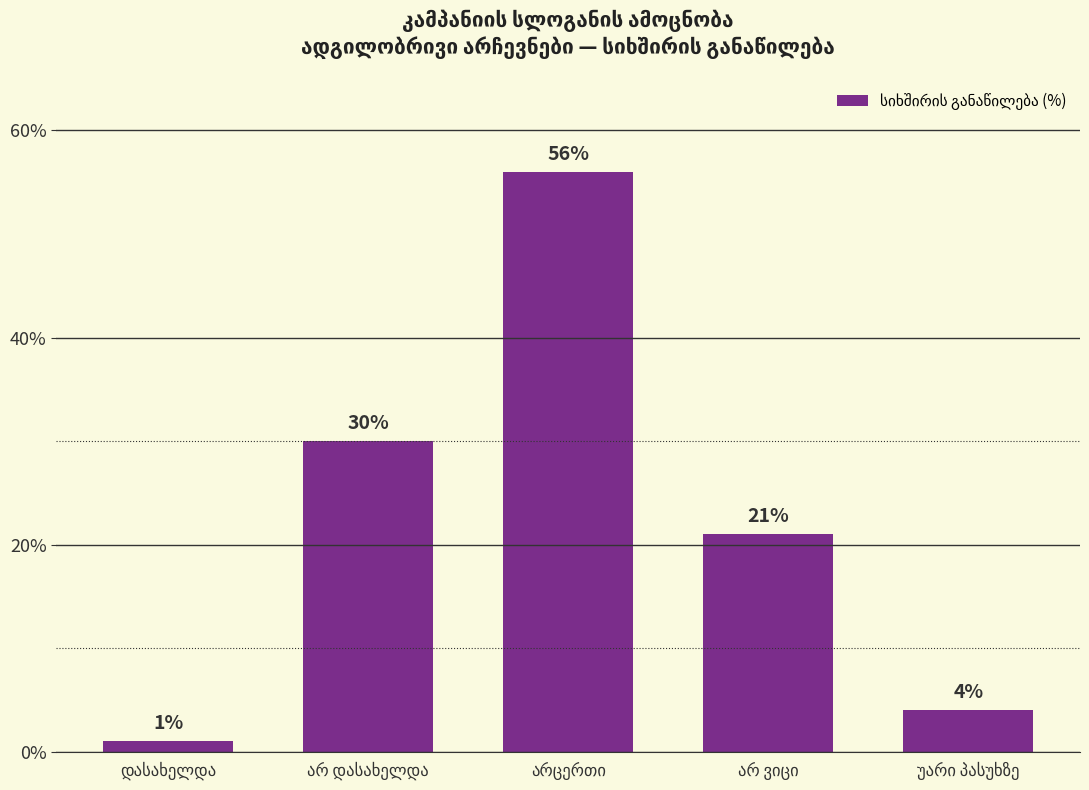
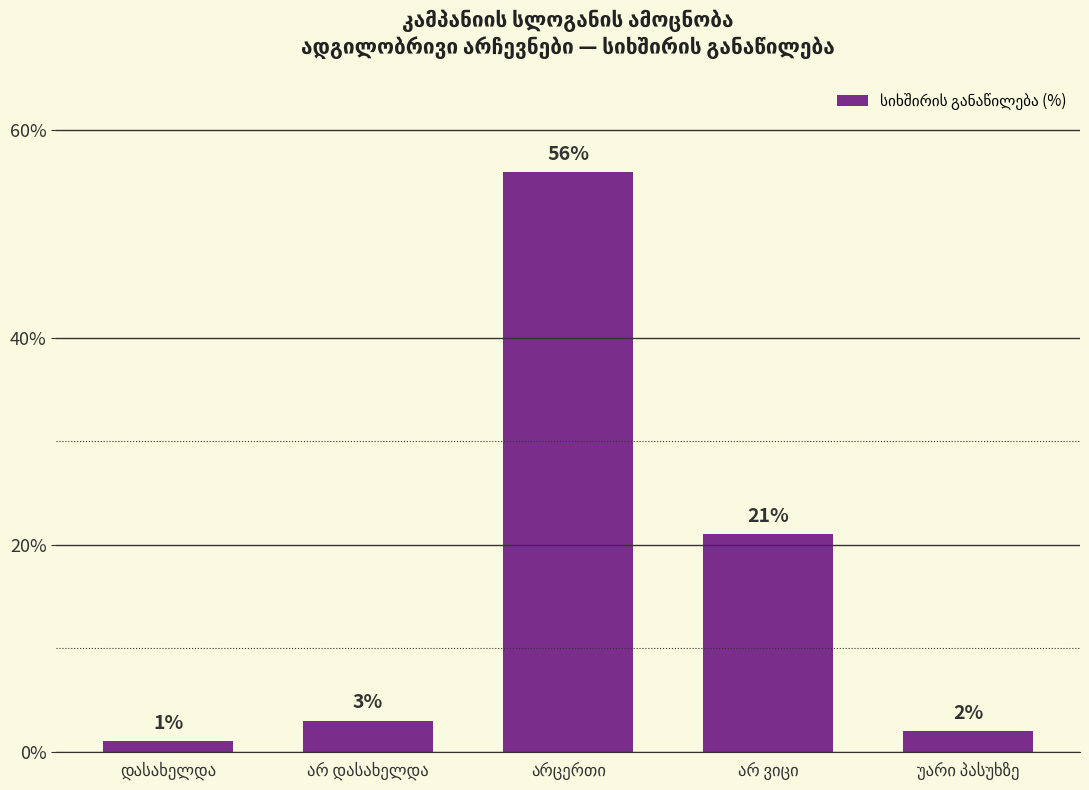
არ დასახელდა: 30% -> 3%
უარი პასუხზე: 4% -> 2%
